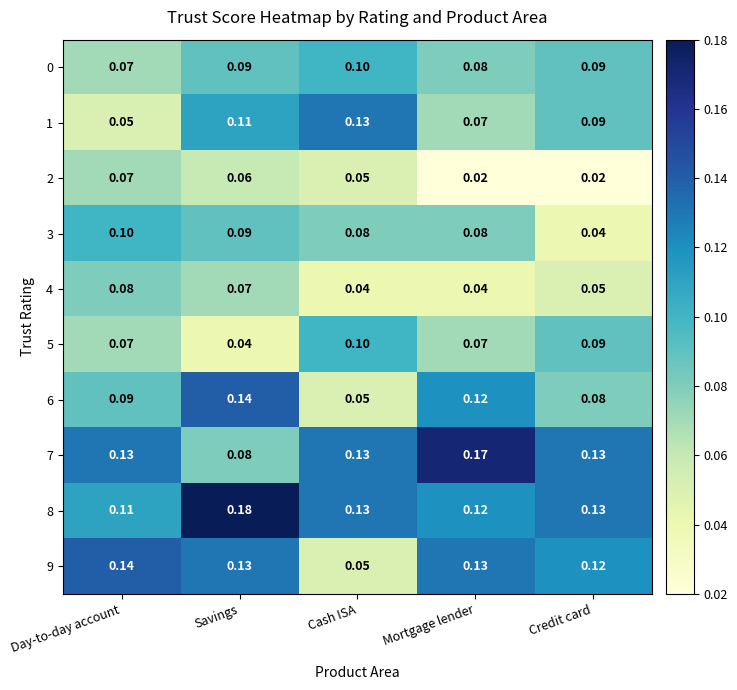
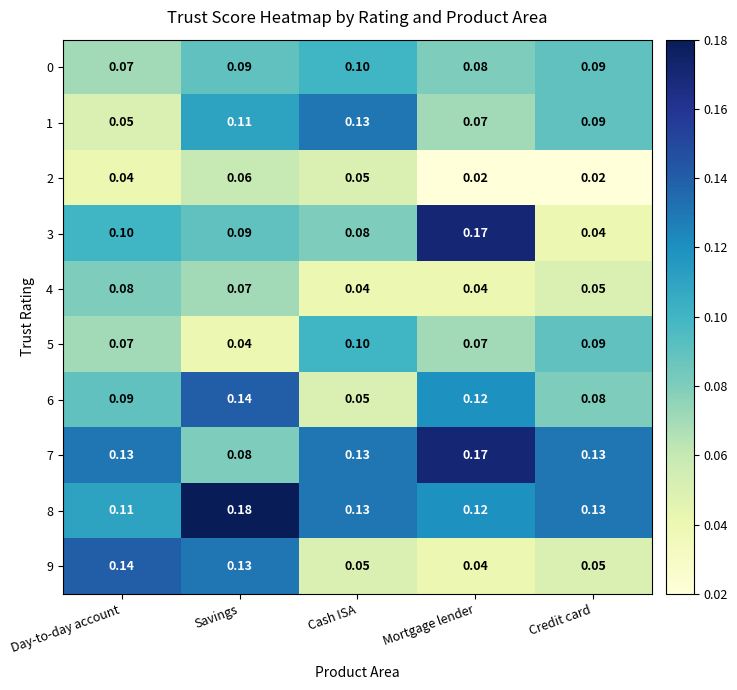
2, Day-to-day account: 0.07 -> 0.04
3, Mortgage lender: 0.08 -> 0.17
9, Mortgage lender: 0.13 -> 0.04
9, Credit card: 0.12 -> 0.05
